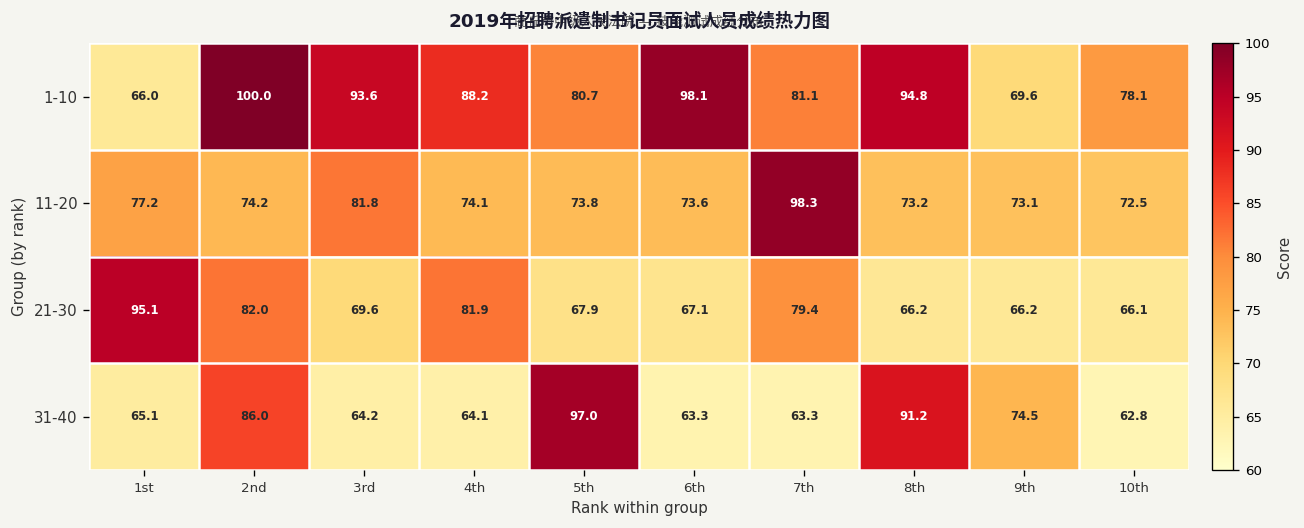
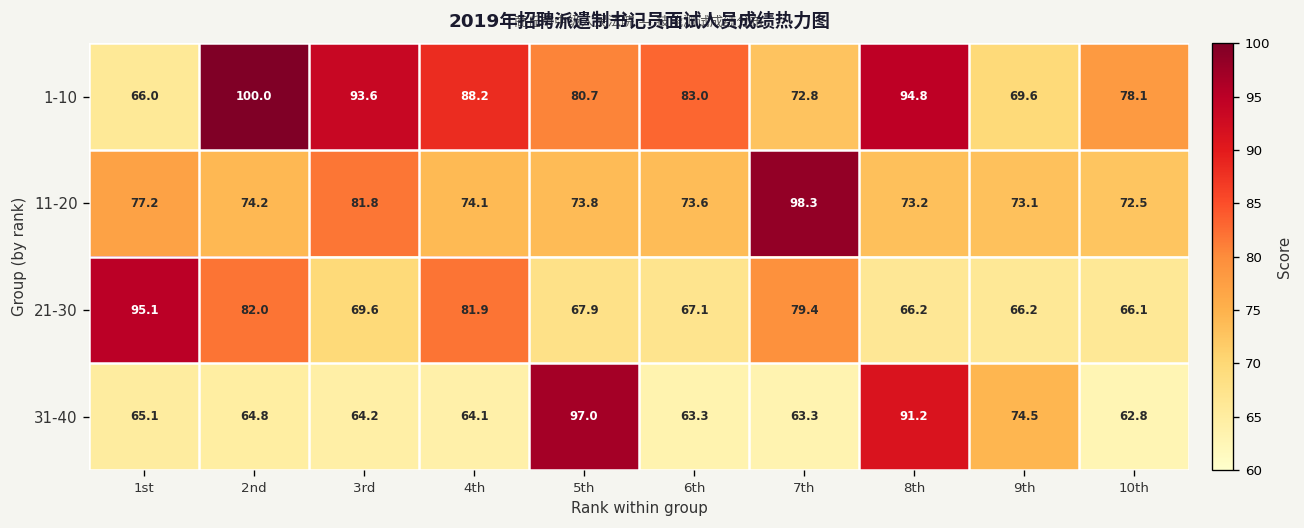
1-10, 6th: 98.1 -> 83.0
1-10, 7th: 81.1 -> 72.8
31-40, 2nd: 86.0 -> 64.8
